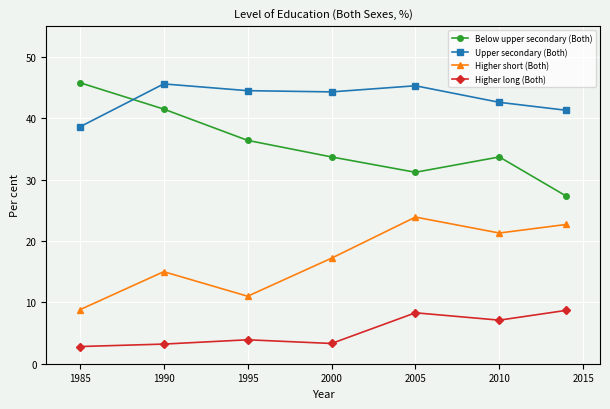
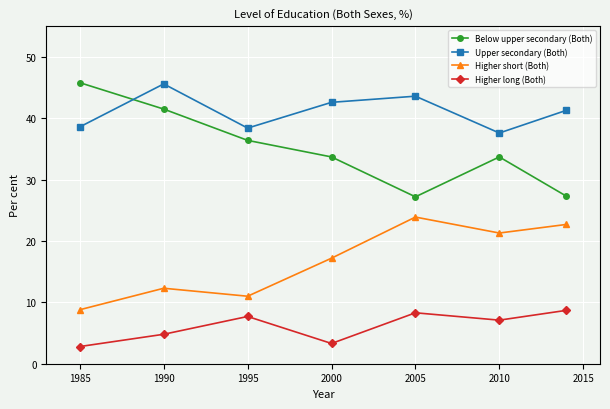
Higher short (Both), 1990: 15 -> 12
Higher long (Both), 1990: 3 -> 5
Upper secondary (Both), 1995: 45 -> 38
Higher long (Both), 1995: 4 -> 8
Upper secondary (Both), 2000: 44 -> 43
Below upper secondary (Both), 2005: 31 -> 27
Upper secondary (Both), 2005: 45 -> 44
Upper secondary (Both), 2010: 43 -> 38
